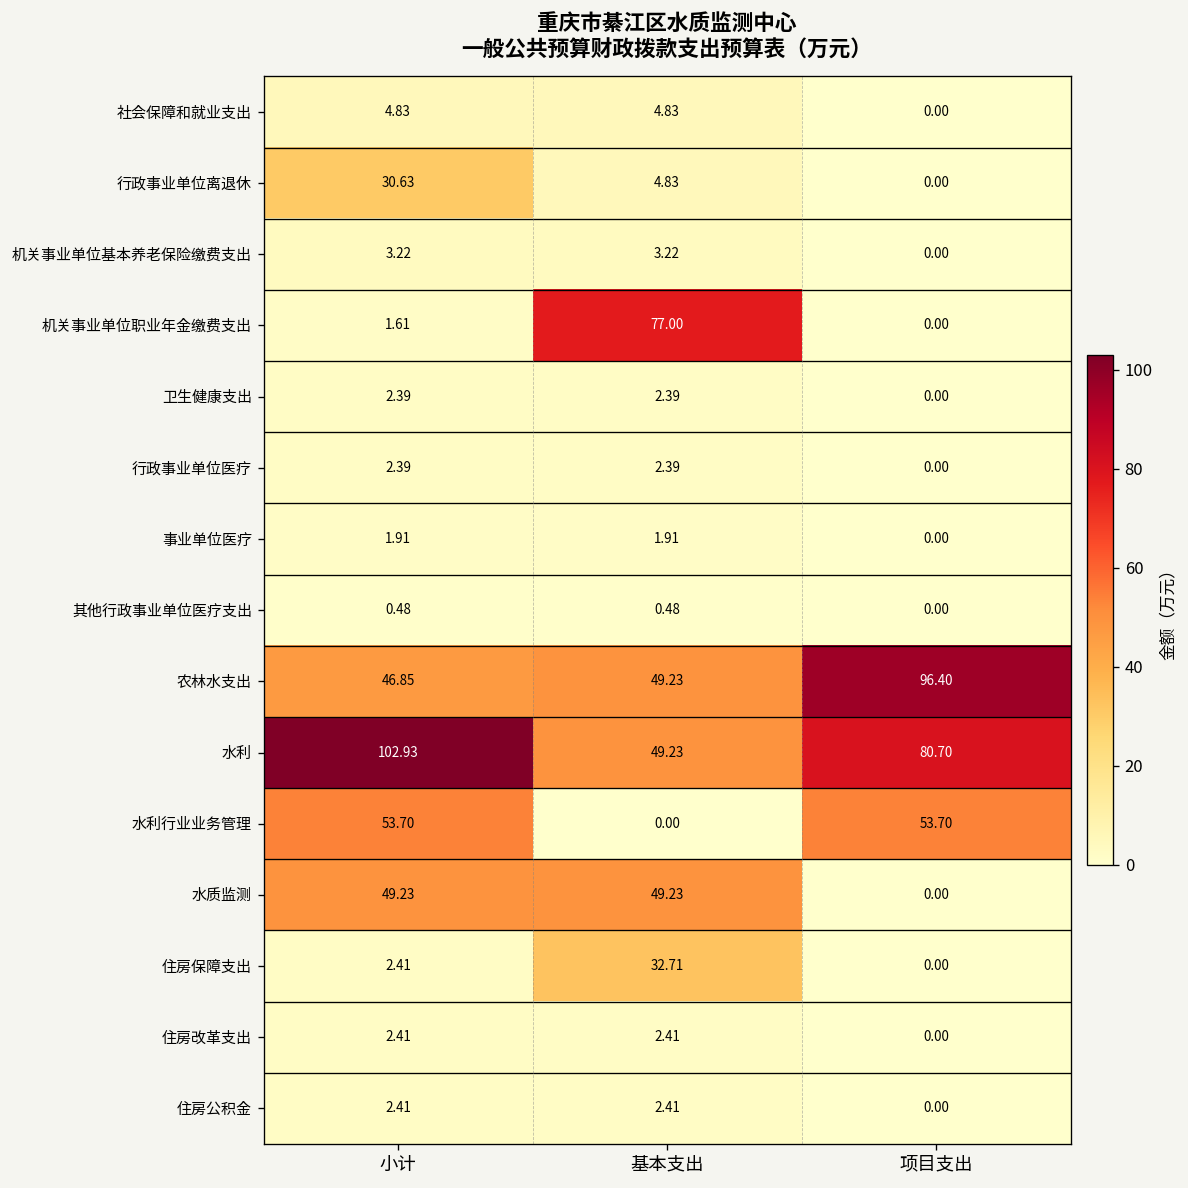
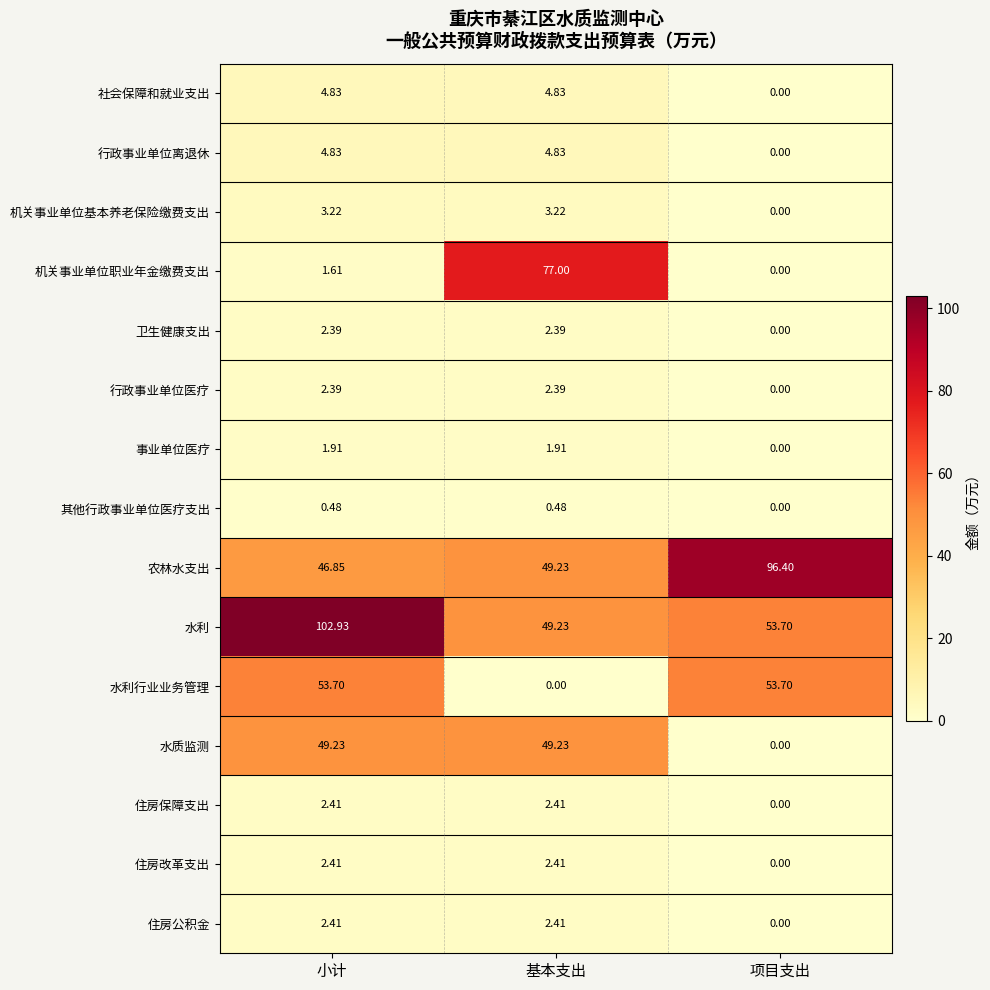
行政事业单位离退休, 小计: 30.63 -> 4.83
水利, 项目支出: 80.70 -> 53.70
住房保障支出, 基本支出: 32.71 -> 2.41
